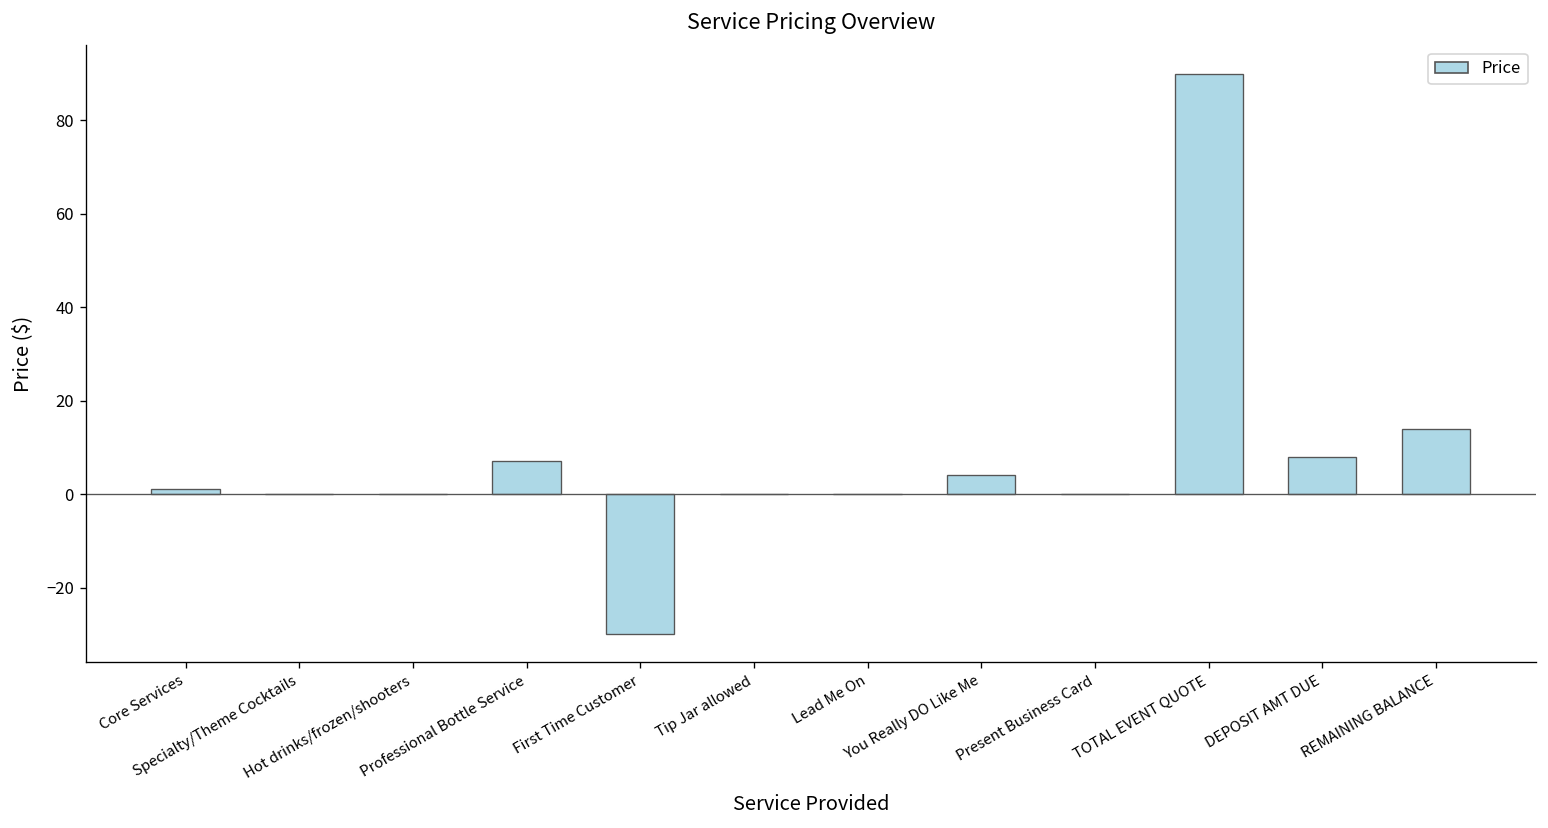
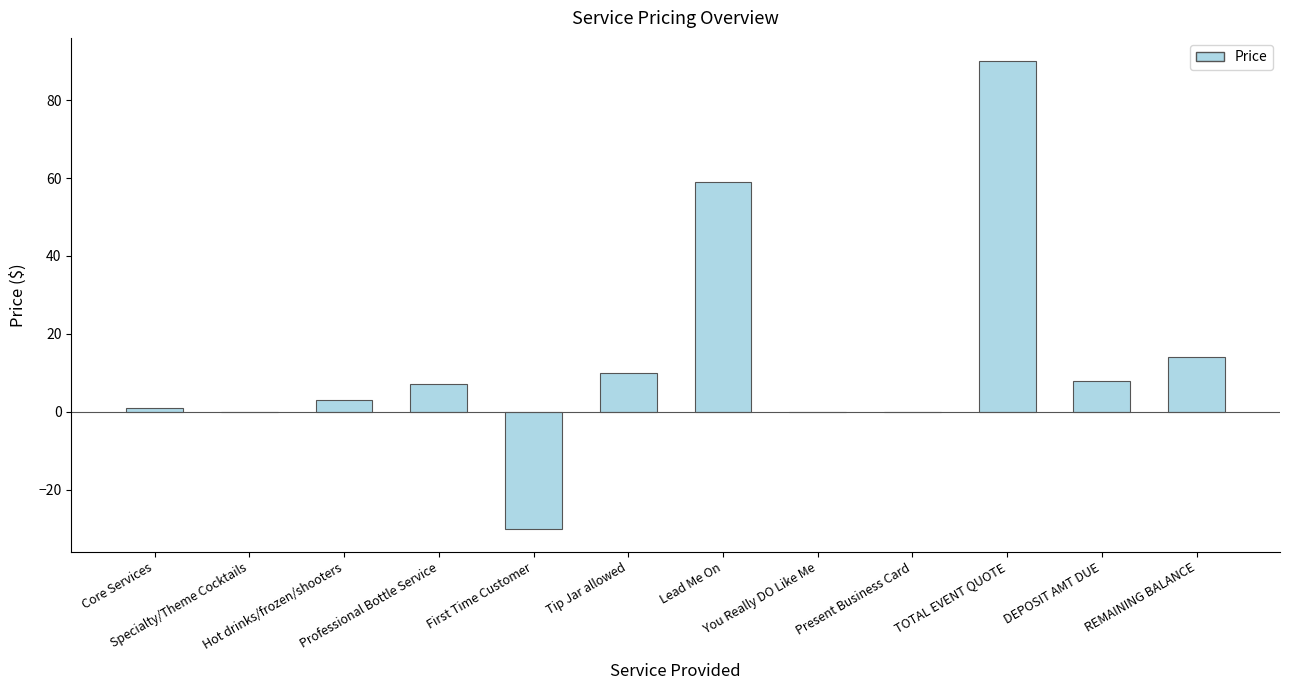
Hot drinks/frozen/shooters: 0 -> 3
Tip Jar allowed: 0 -> 10
Lead Me On: 0 -> 59
You Really DO Like Me: 4 -> 0
